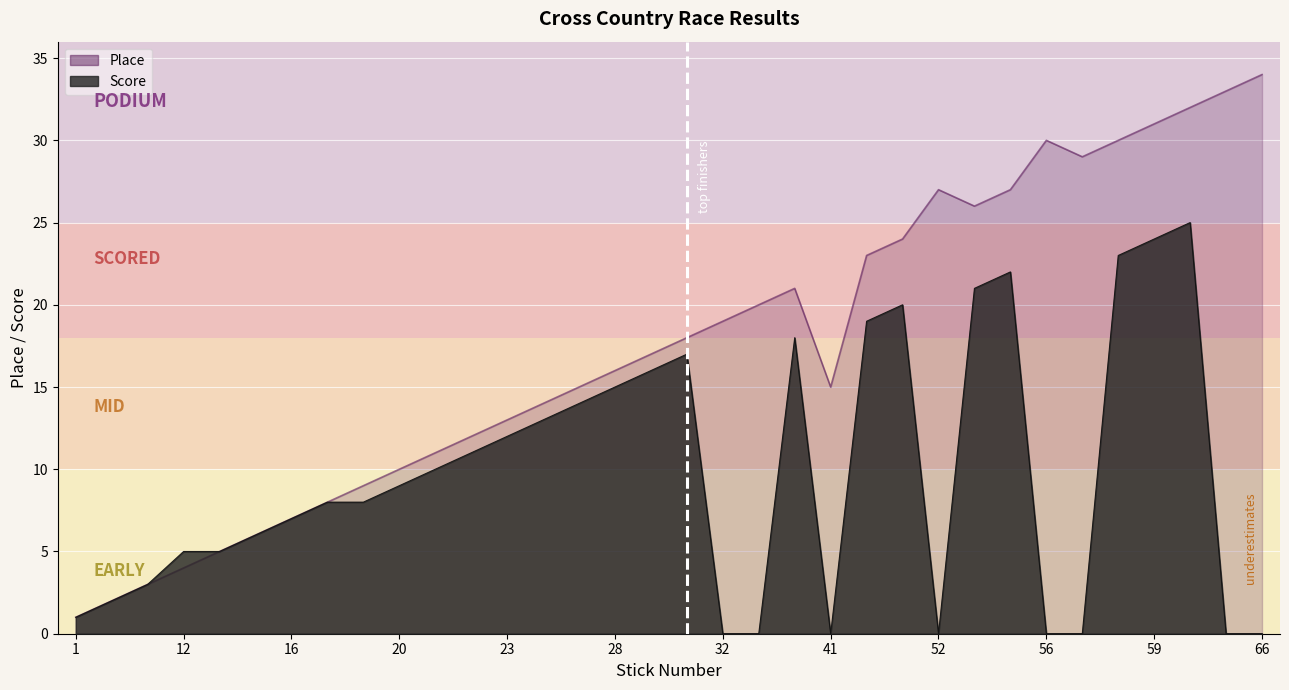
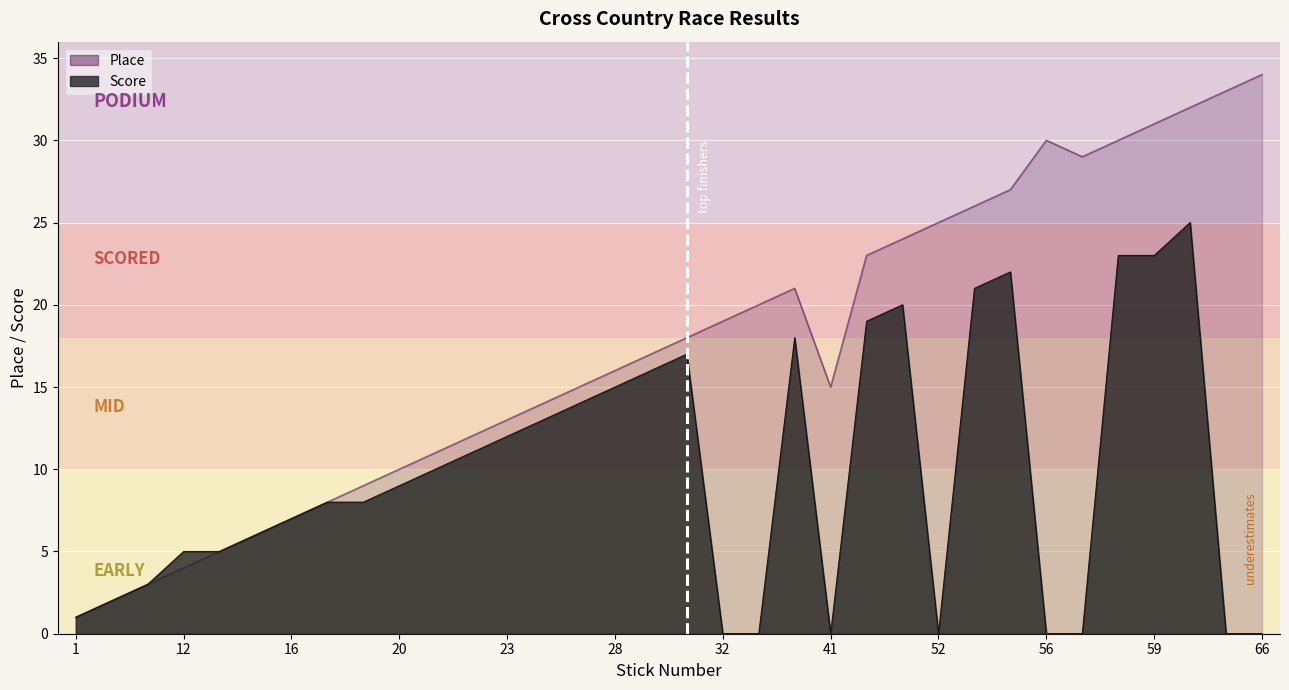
Place, 52: 27 -> 25
Score, 59: 24 -> 23
